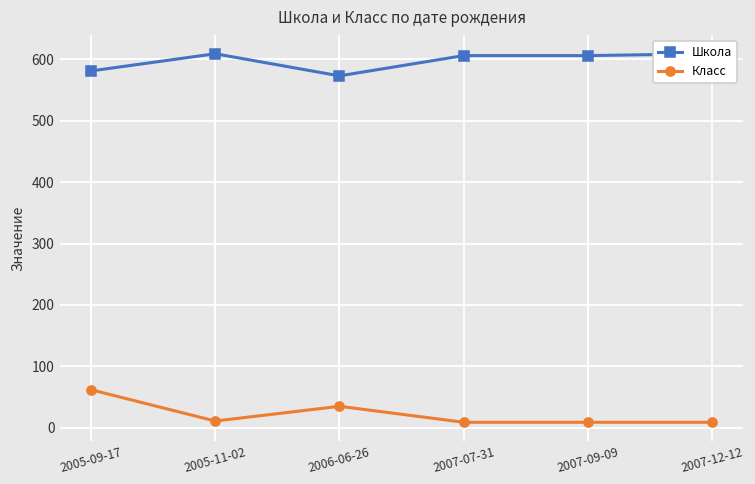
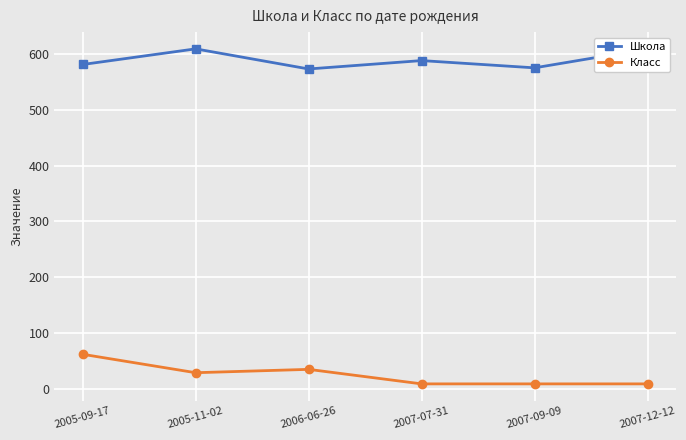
Класс, 2005-11-02: 10 -> 30
Школа, 2007-07-31: 610 -> 590
Школа, 2007-09-09: 610 -> 580
